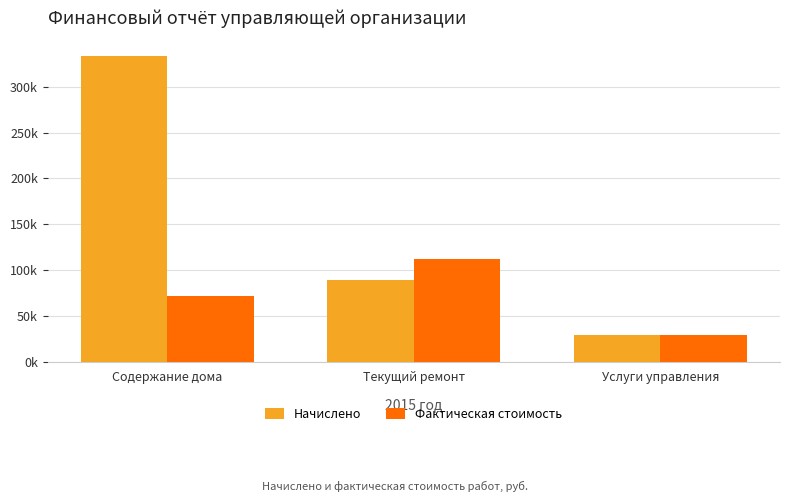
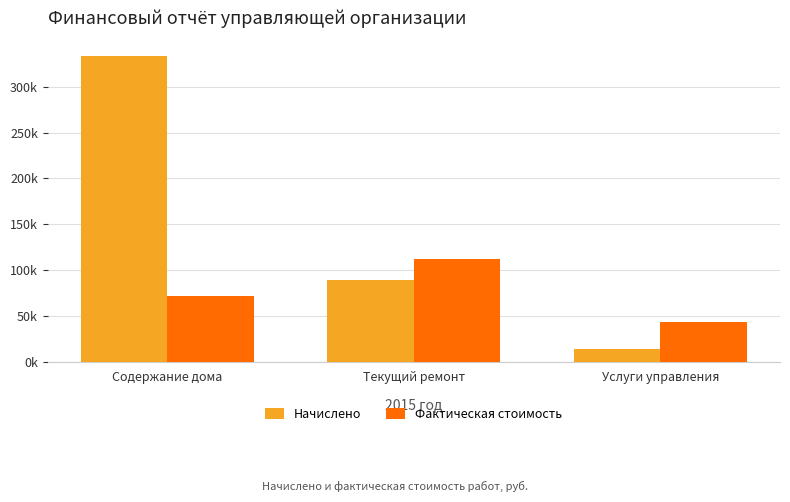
Начислено, Услуги управления: 30000 -> 10000
Фактическая стоимость, Услуги управления: 30000 -> 40000
